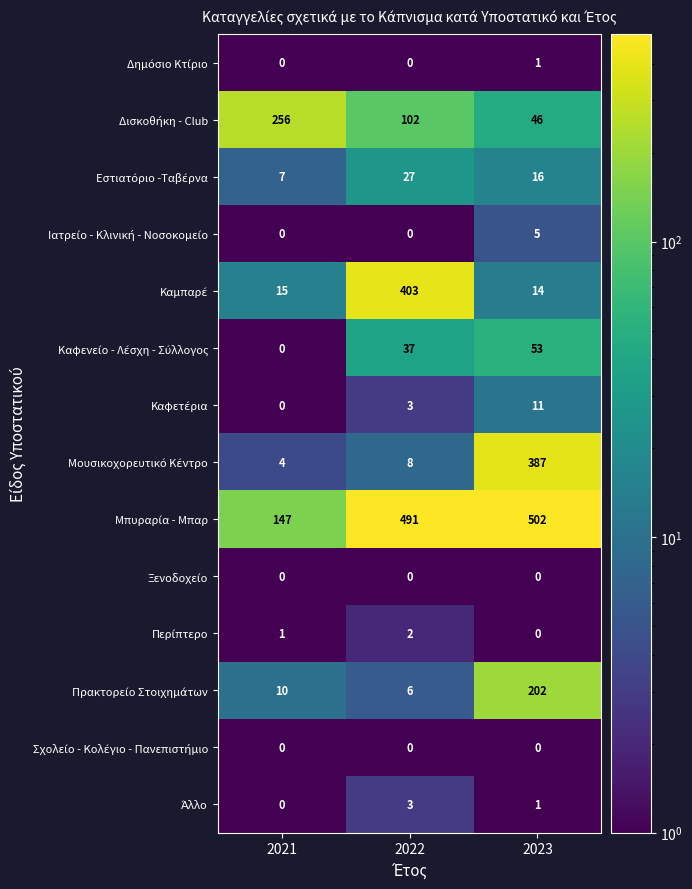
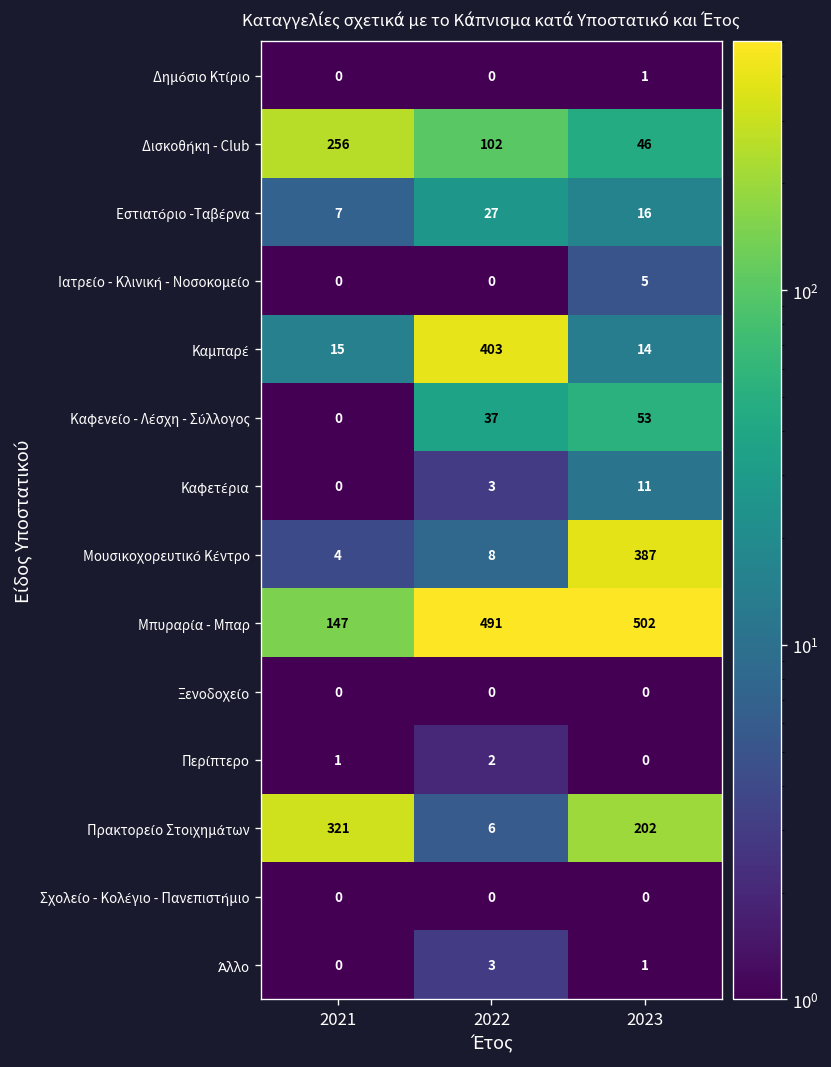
Πρακτορείο Στοιχημάτων, 2021: 10 -> 321
